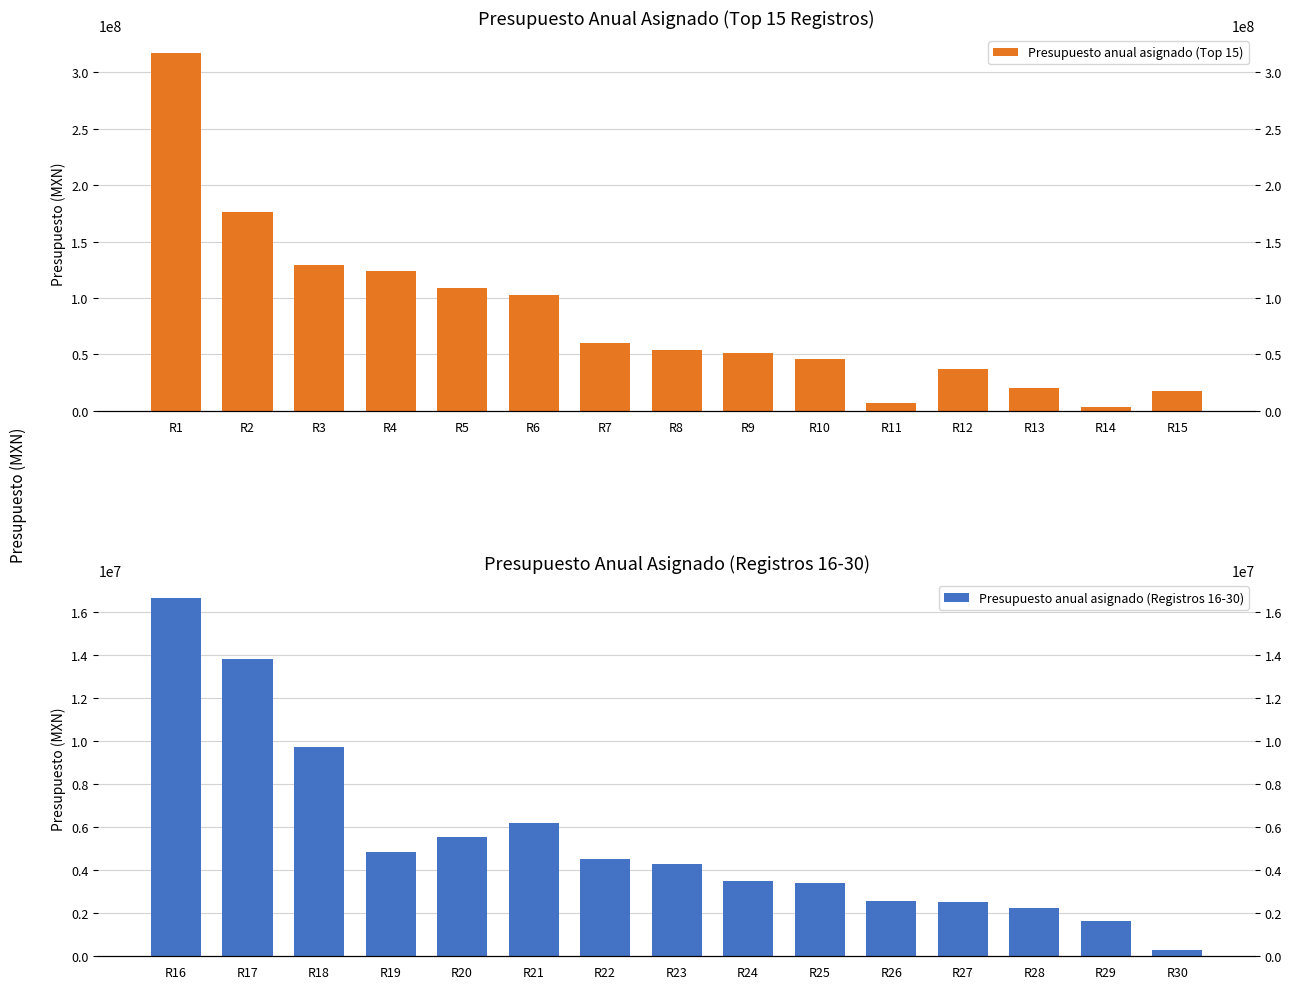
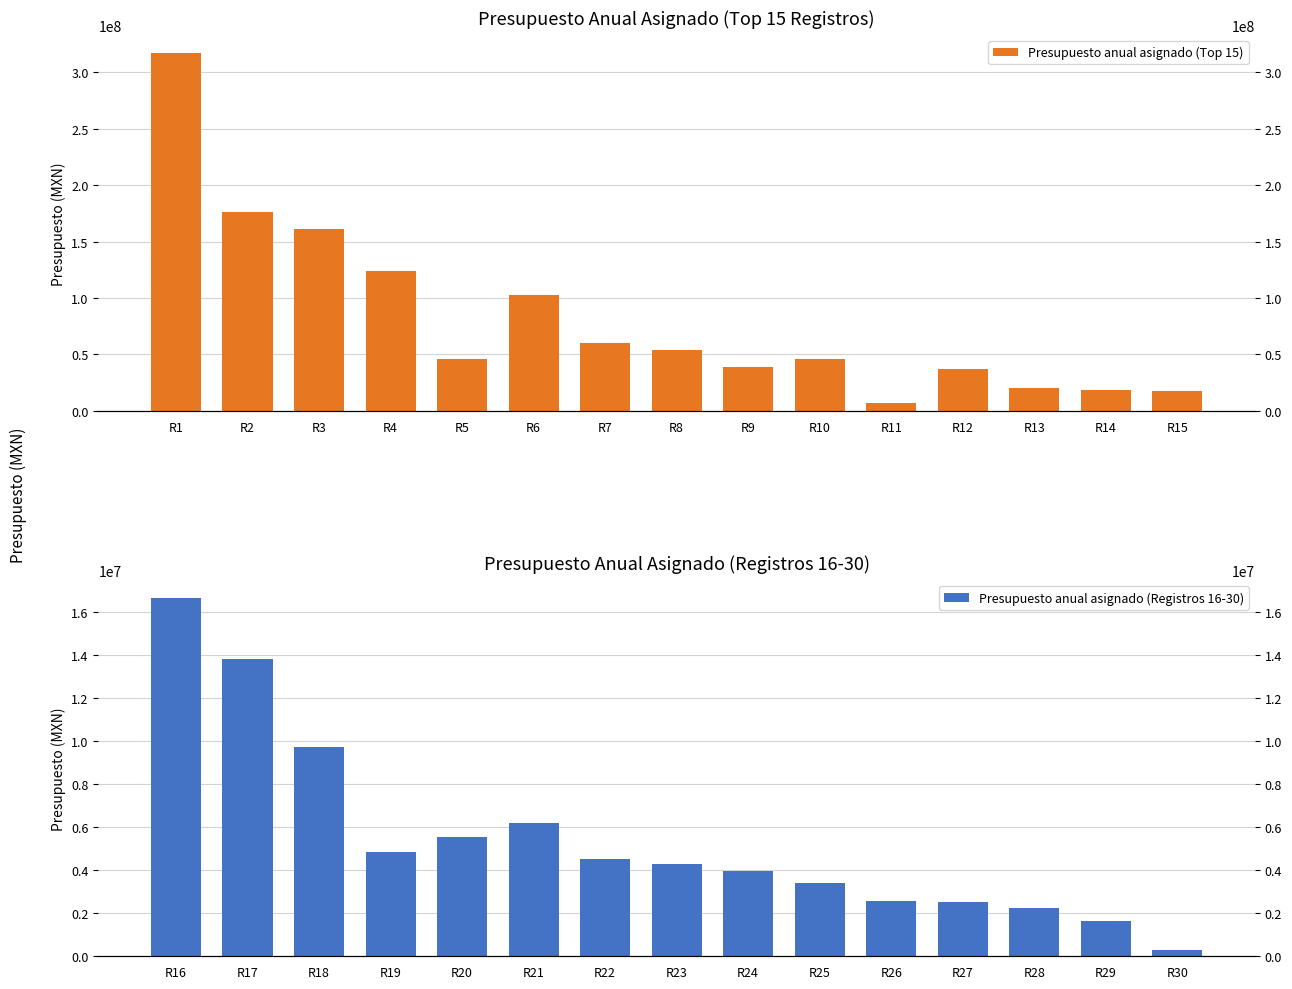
Presupuesto Anual Asignado (Top 15 Registros), R3: 129000000 -> 161000000
Presupuesto Anual Asignado (Top 15 Registros), R5: 109000000 -> 46000000
Presupuesto Anual Asignado (Top 15 Registros), R9: 51000000 -> 39000000
Presupuesto Anual Asignado (Top 15 Registros), R14: 4000000 -> 19000000
Presupuesto Anual Asignado (Registros 16-30), R24: 3500000 -> 3900000
